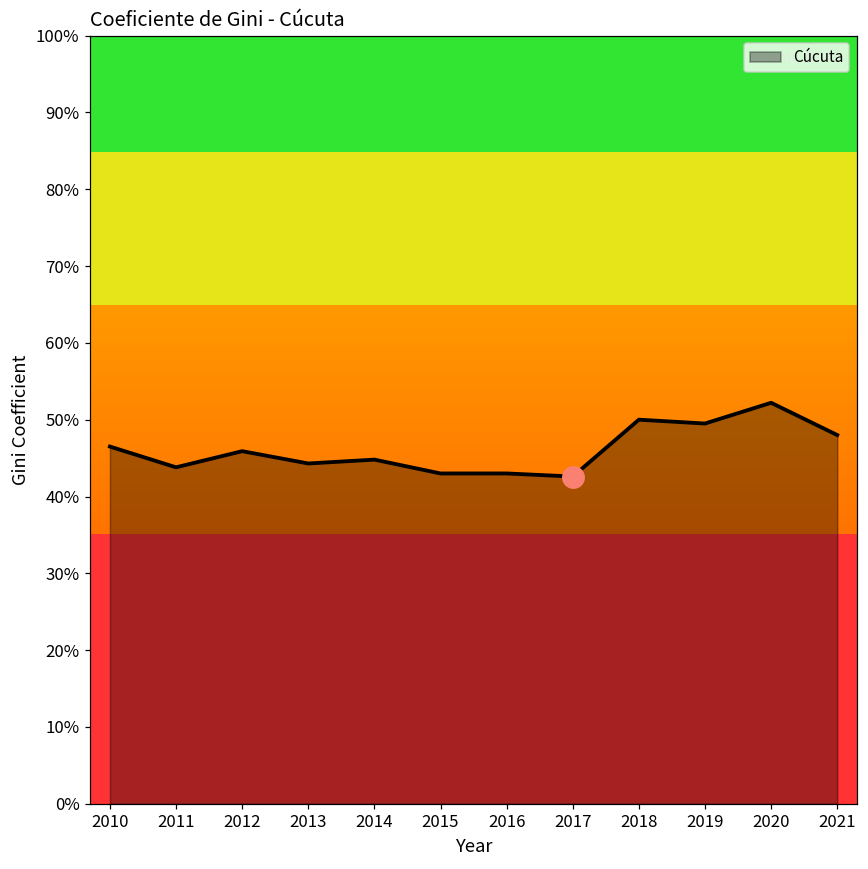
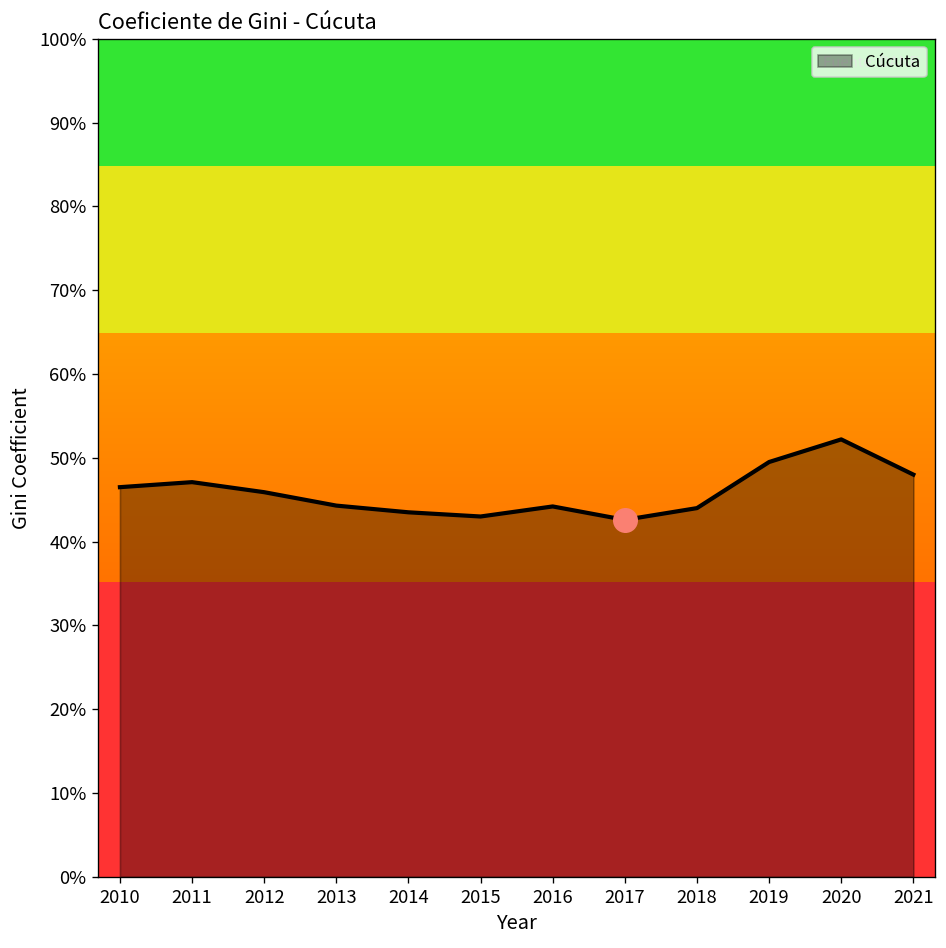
Cúcuta, 2011: 44% -> 47%
Cúcuta, 2014: 45% -> 44%
Cúcuta, 2016: 43% -> 44%
Cúcuta, 2018: 50% -> 44%
